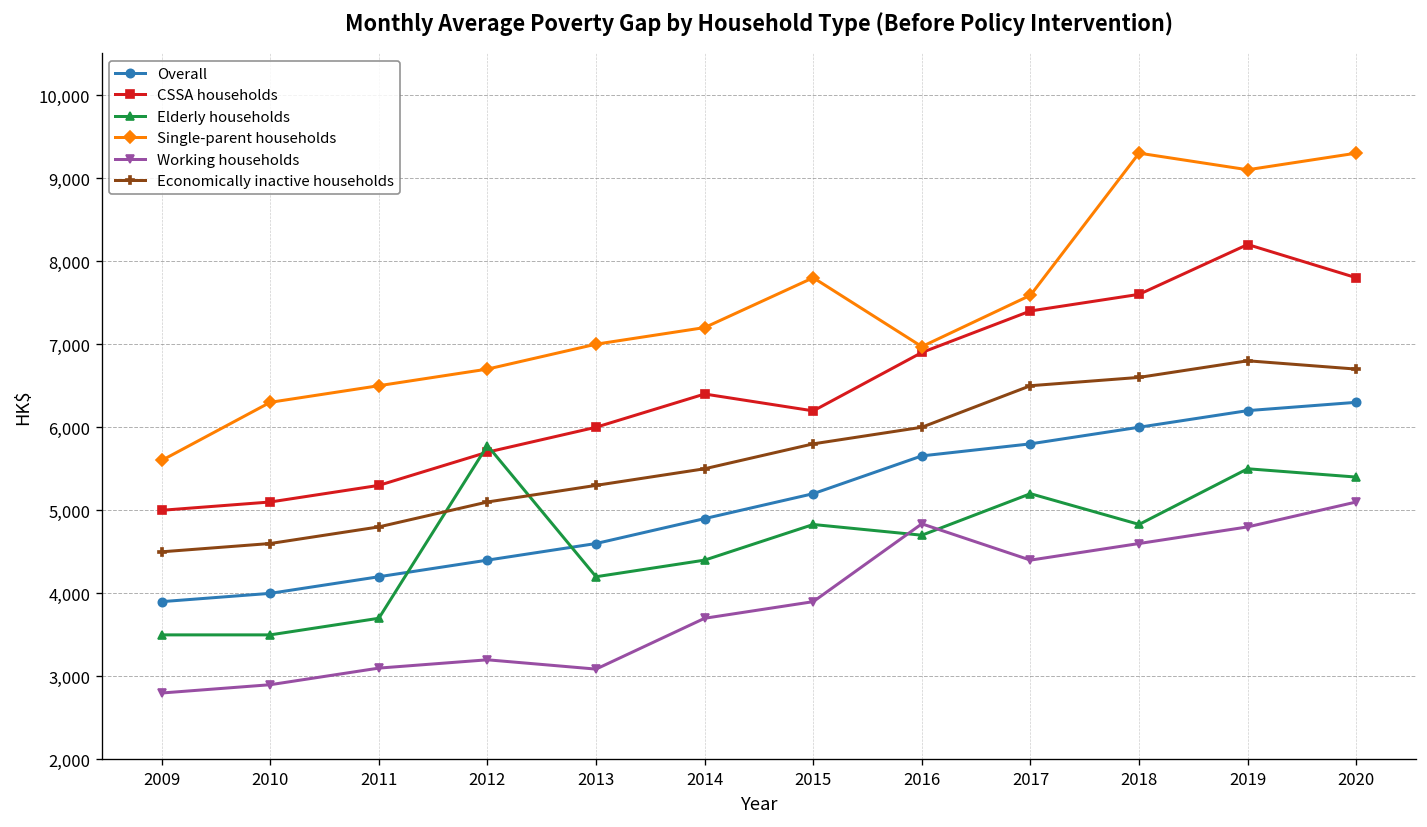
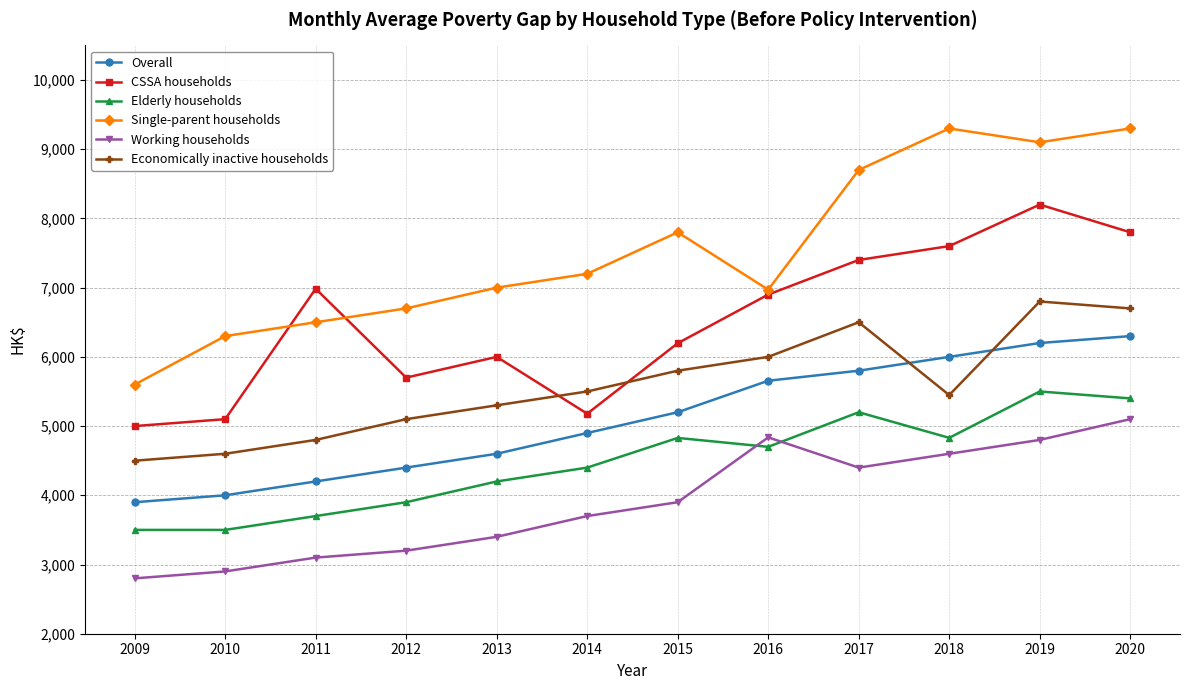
CSSA households, 2011: 5,300 -> 7,000
Elderly households, 2012: 5,800 -> 3,900
Working households, 2013: 3,100 -> 3,400
CSSA households, 2014: 6,400 -> 5,200
Single-parent households, 2017: 7,600 -> 8,700
Economically inactive households, 2018: 6,600 -> 5,400
